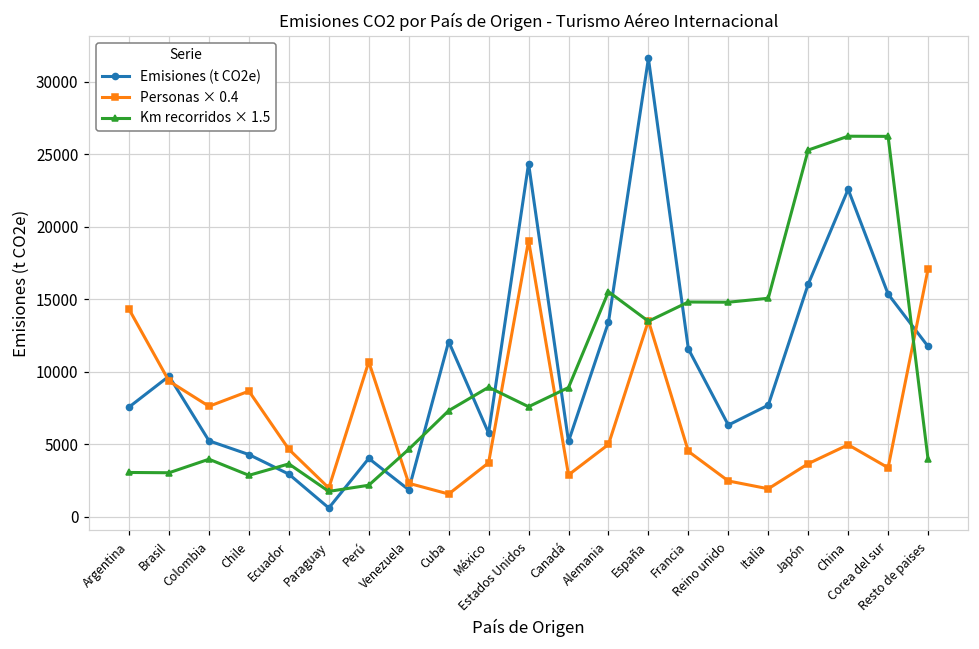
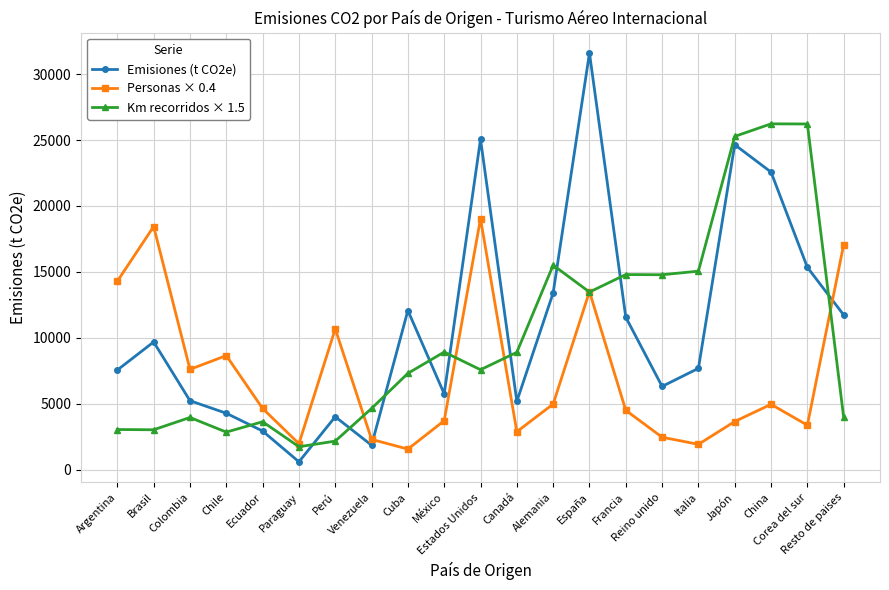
Personas × 0.4, Brasil: 9300 -> 18400
Emisiones (t CO2e), Estados Unidos: 24300 -> 25100
Emisiones (t CO2e), Japón: 16000 -> 24600
